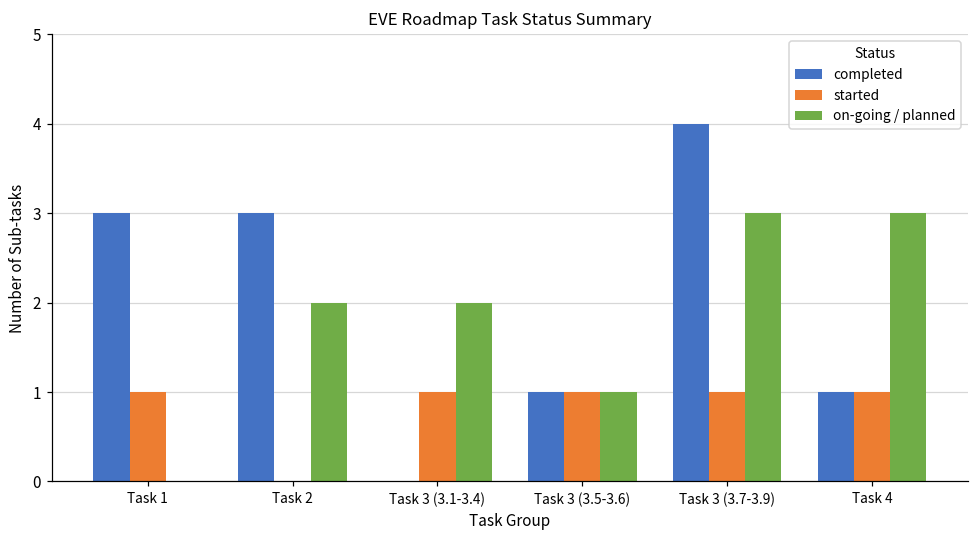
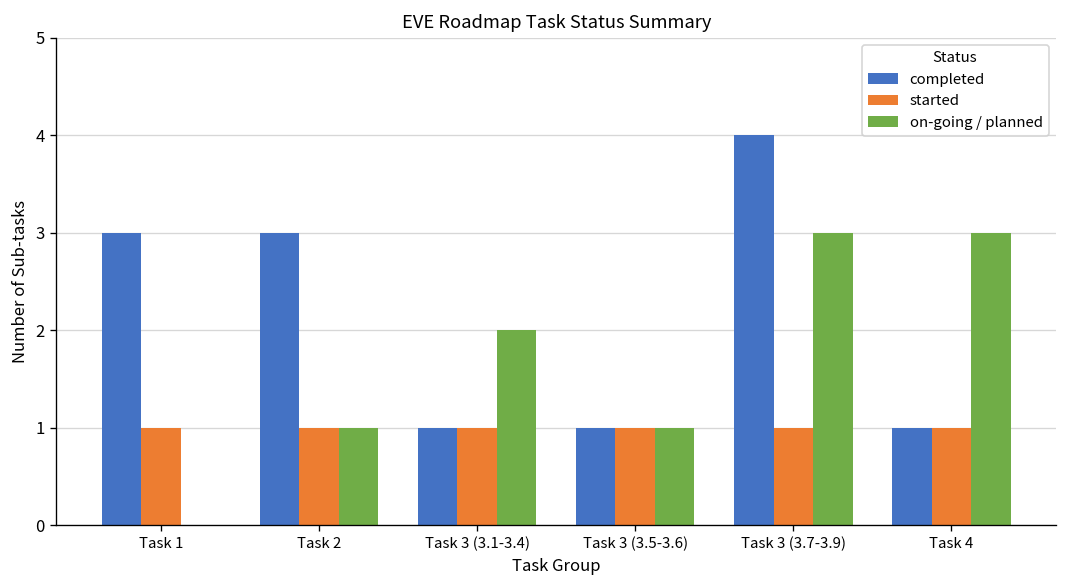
started, Task 2: 0 -> 1
on-going / planned, Task 2: 2 -> 1
completed, Task 3 (3.1-3.4): 0 -> 1
